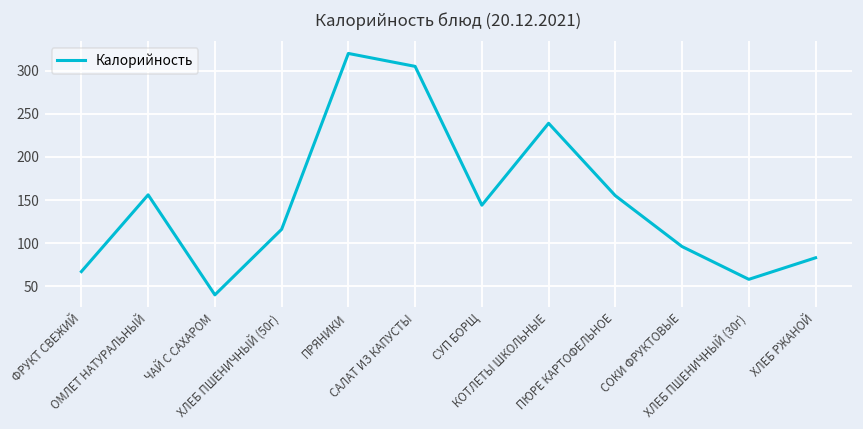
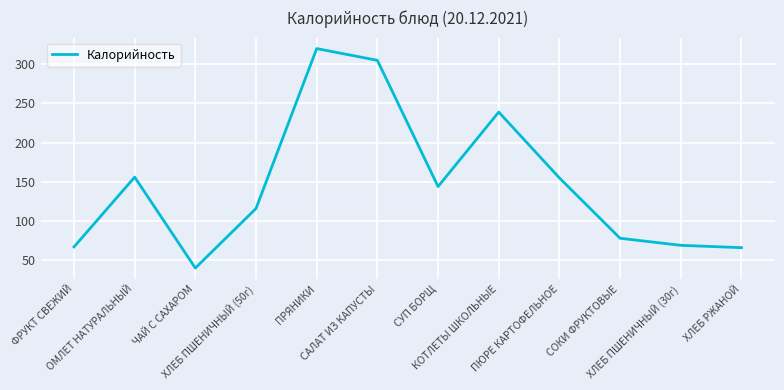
СОКИ ФРУКТОВЫЕ: 100 -> 80
ХЛЕБ ПШЕНИЧНЫЙ (30г): 60 -> 70
ХЛЕБ РЖАНОЙ: 80 -> 70
